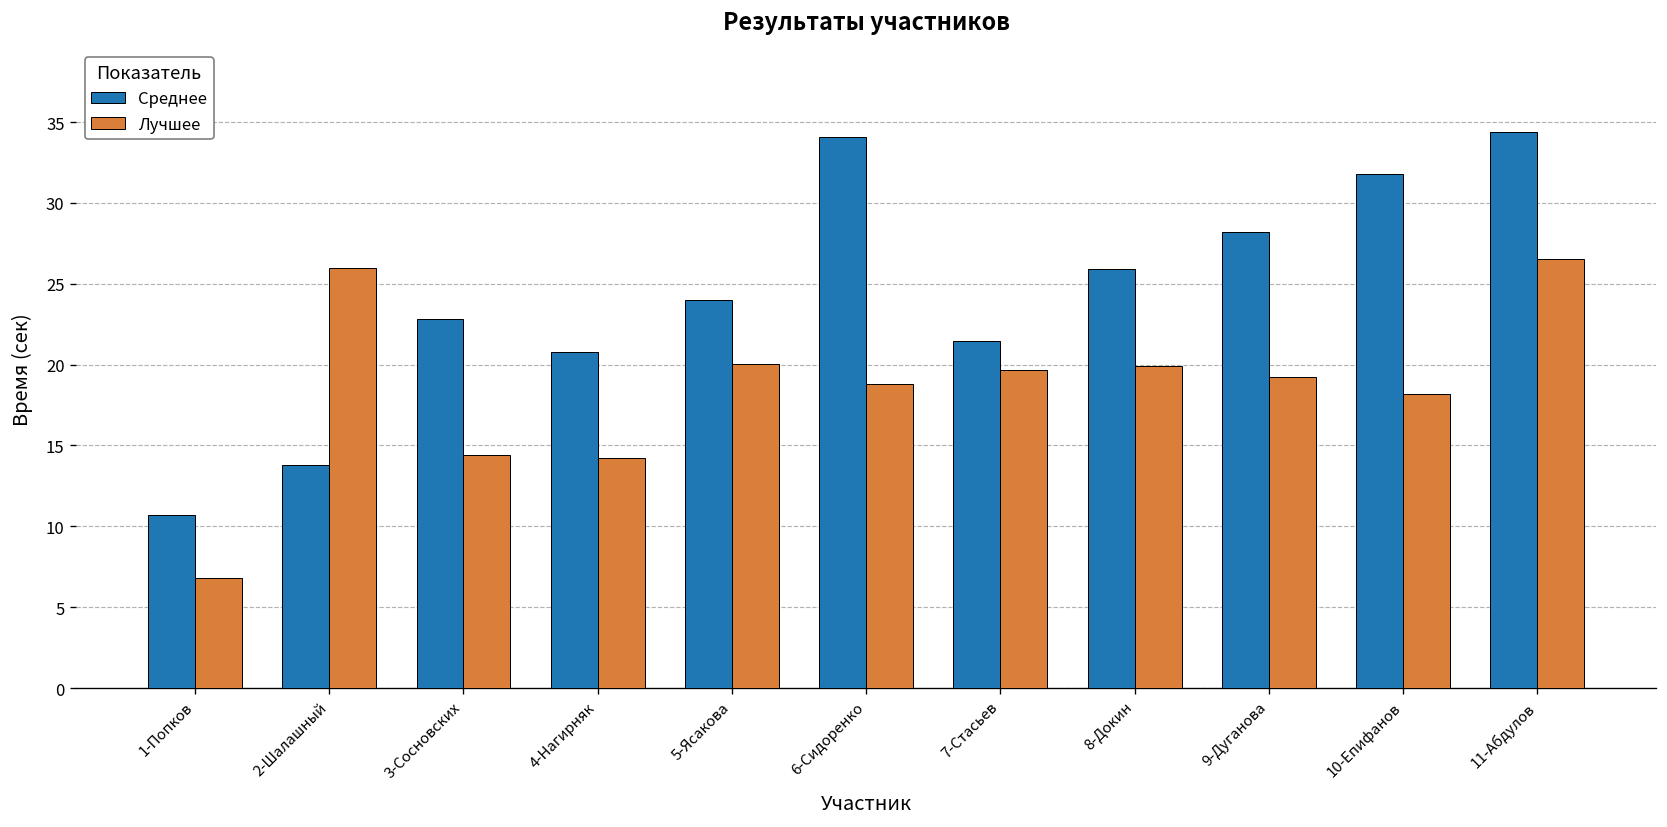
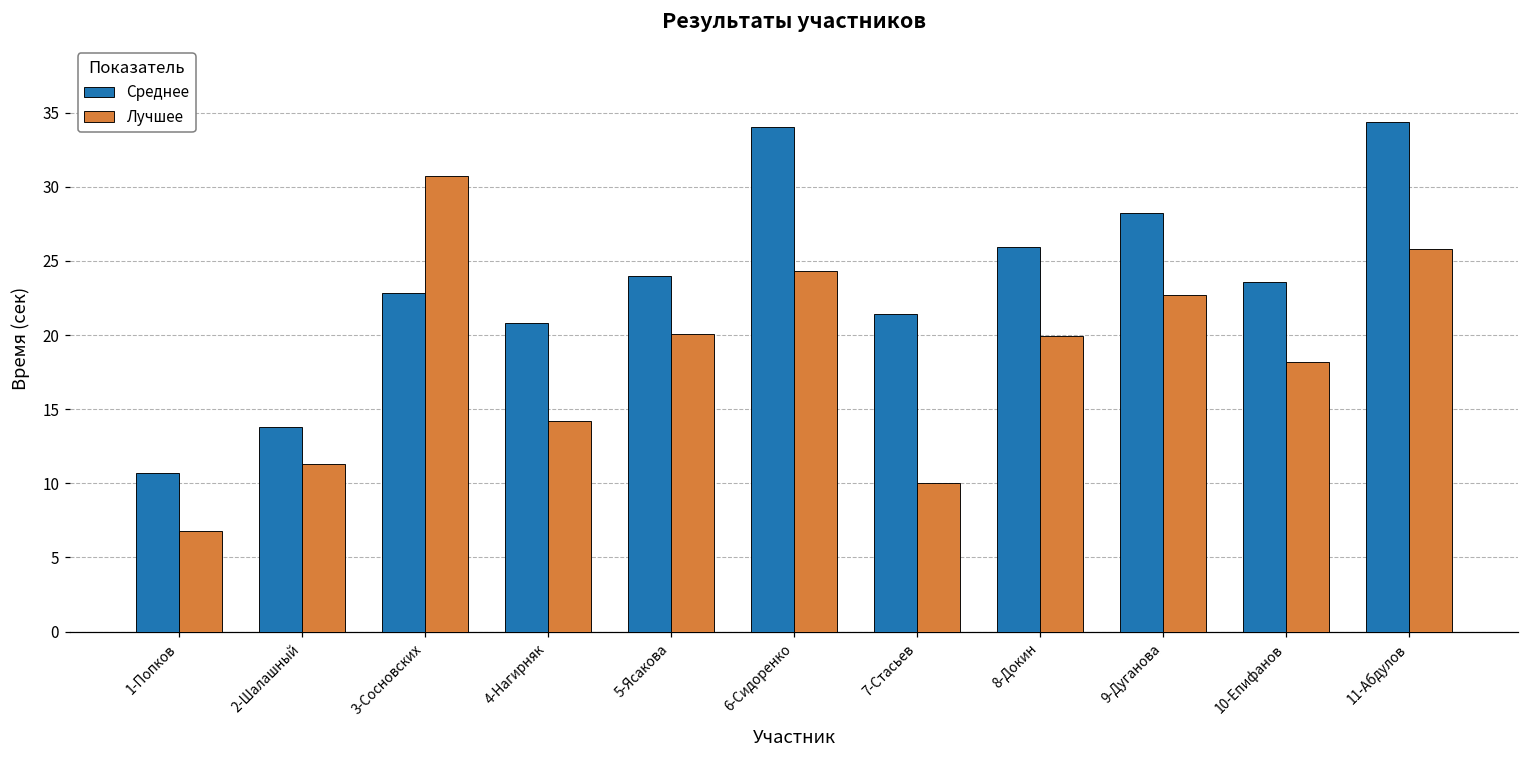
Лучшее, 2-Шалашный: 26.0 -> 11.3
Лучшее, 3-Сосновских: 14.4 -> 30.7
Лучшее, 6-Сидоренко: 18.8 -> 24.4
Лучшее, 7-Стасьев: 19.7 -> 10.1
Лучшее, 9-Дуганова: 19.2 -> 22.7
Среднее, 10-Епифанов: 31.8 -> 23.6
Лучшее, 11-Абдулов: 26.5 -> 25.8
